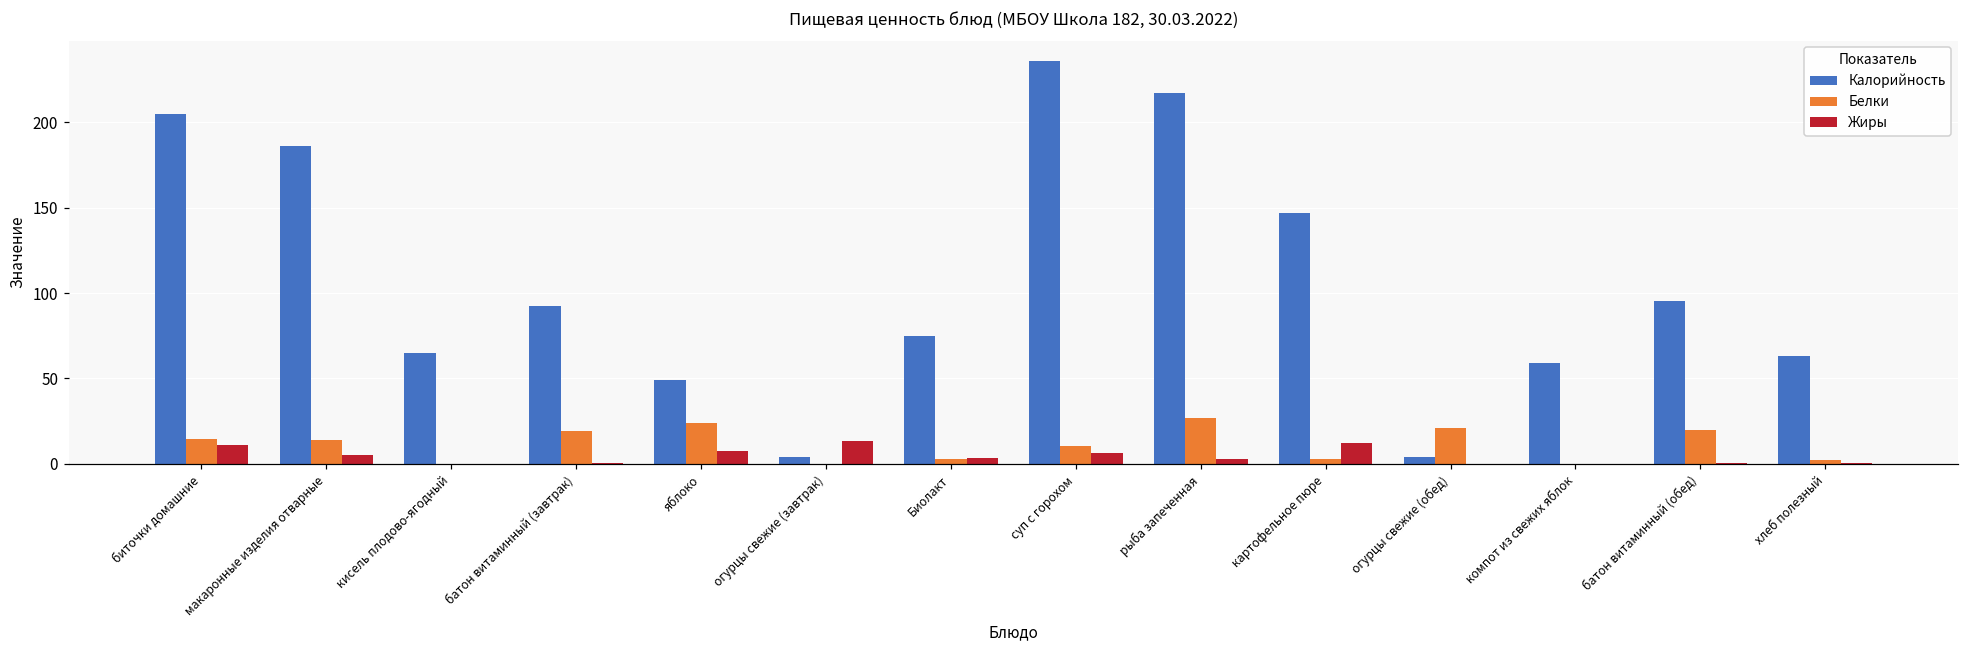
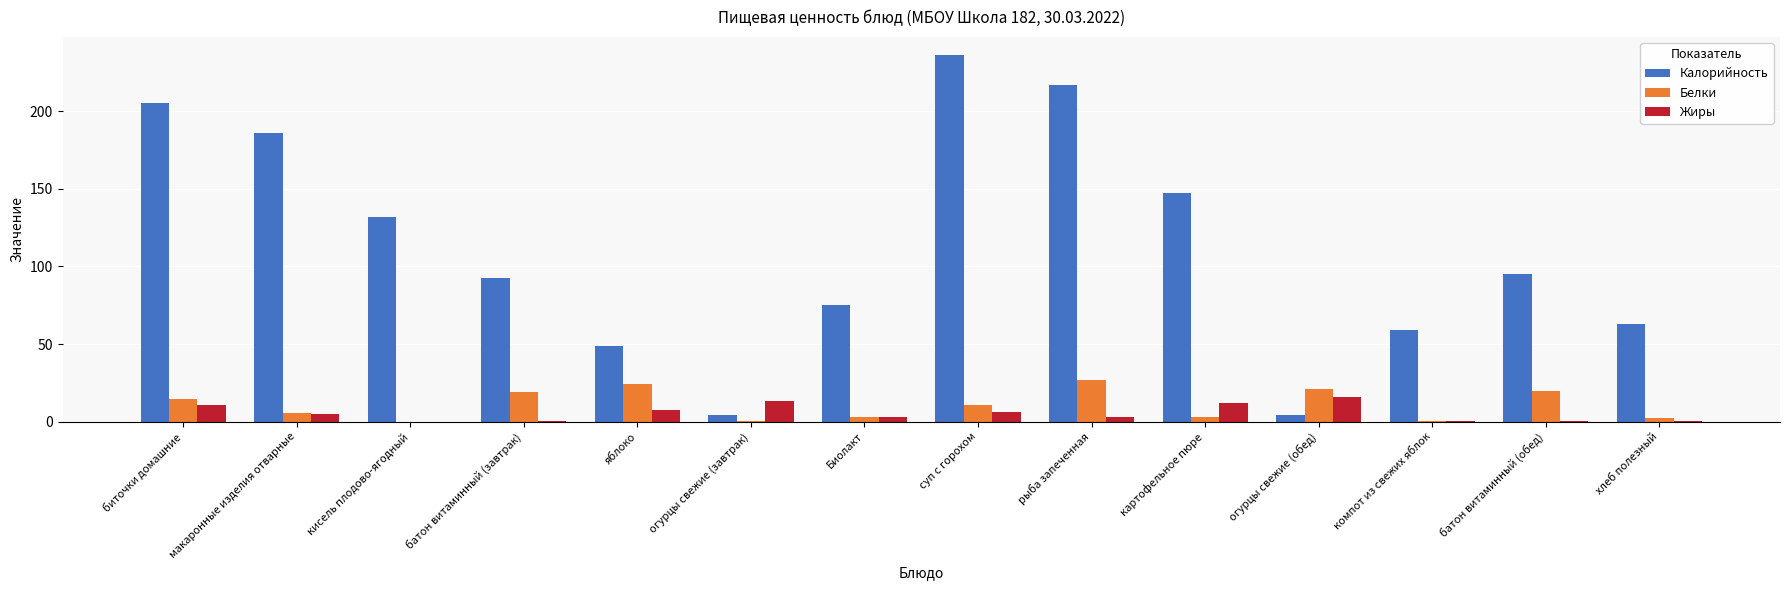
Белки, макаронные изделия отварные: 14 -> 6
Калорийность, кисель плодово-ягодный: 65 -> 132
Жиры, огурцы свежие (обед): 0 -> 16
